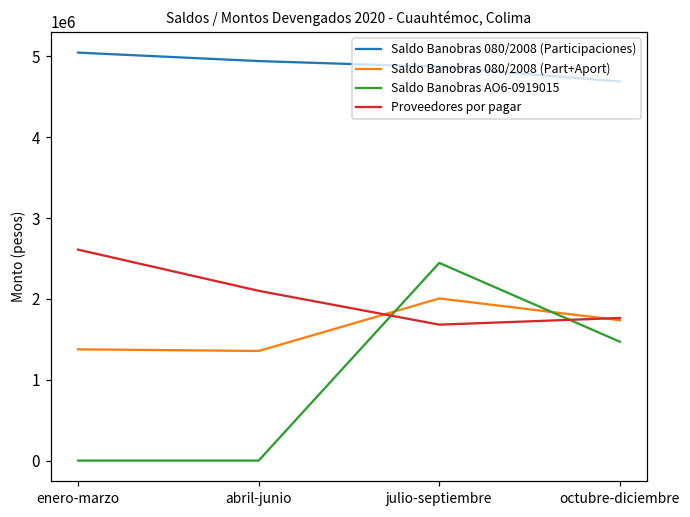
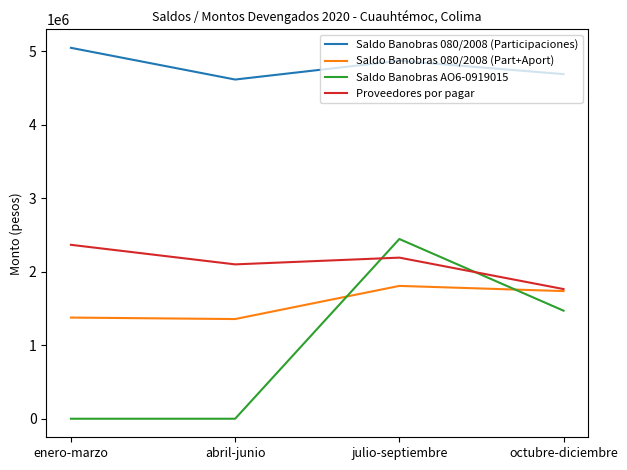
Proveedores por pagar, enero-marzo: 2600000 -> 2400000
Saldo Banobras 080/2008 (Participaciones), abril-junio: 4900000 -> 4600000
Saldo Banobras 080/2008 (Part+Aport), julio-septiembre: 2000000 -> 1800000
Proveedores por pagar, julio-septiembre: 1700000 -> 2200000
